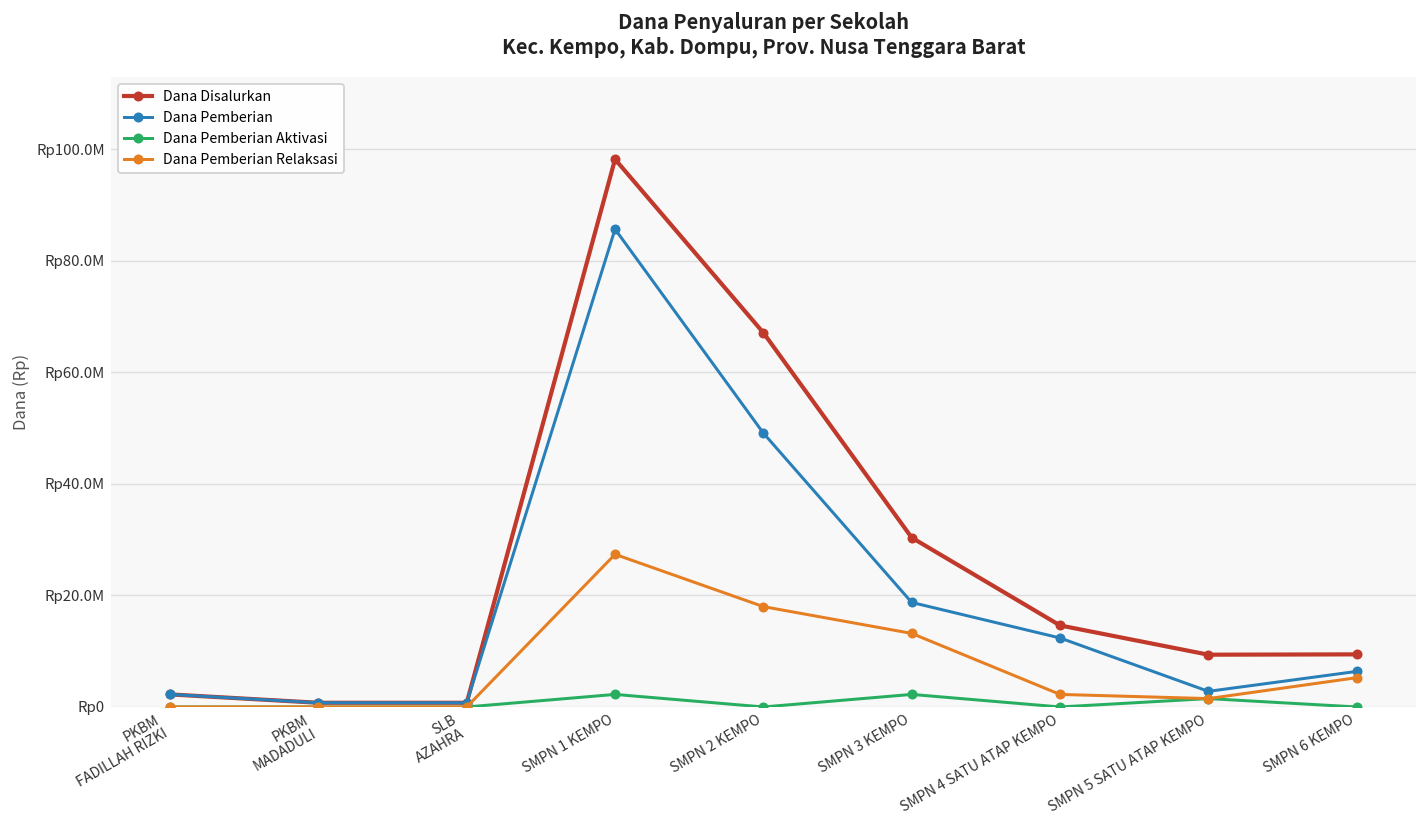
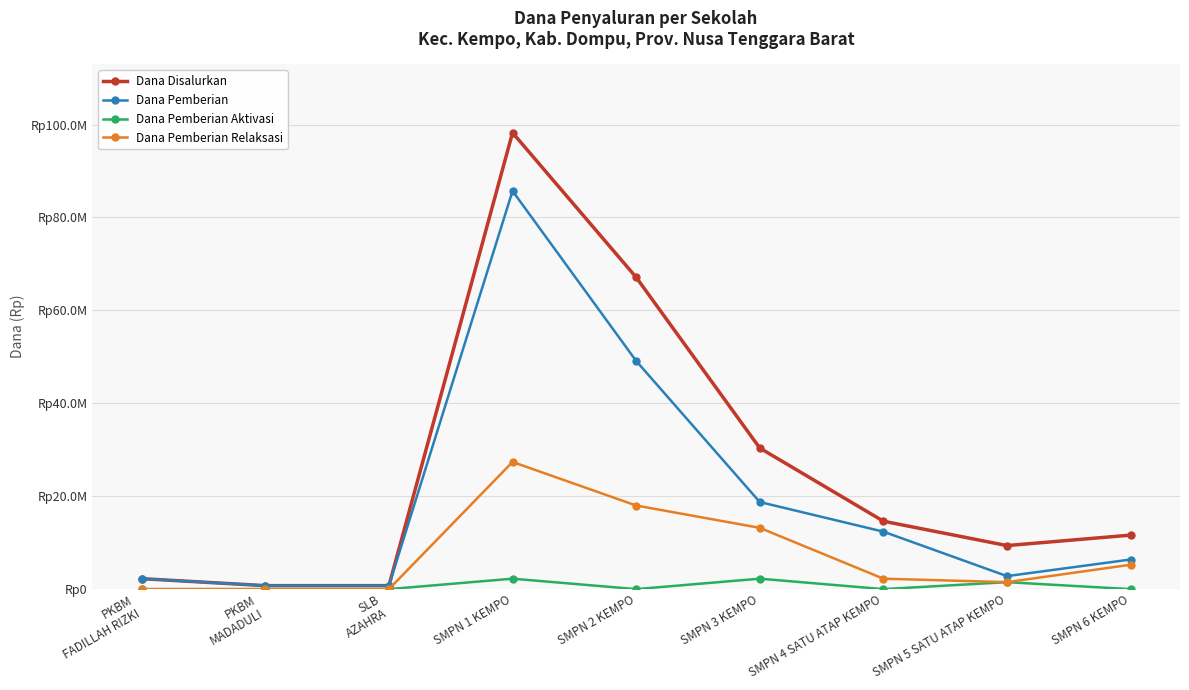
Dana Disalurkan, SMPN 6 KEMPO: Rp9000000 -> Rp12000000
